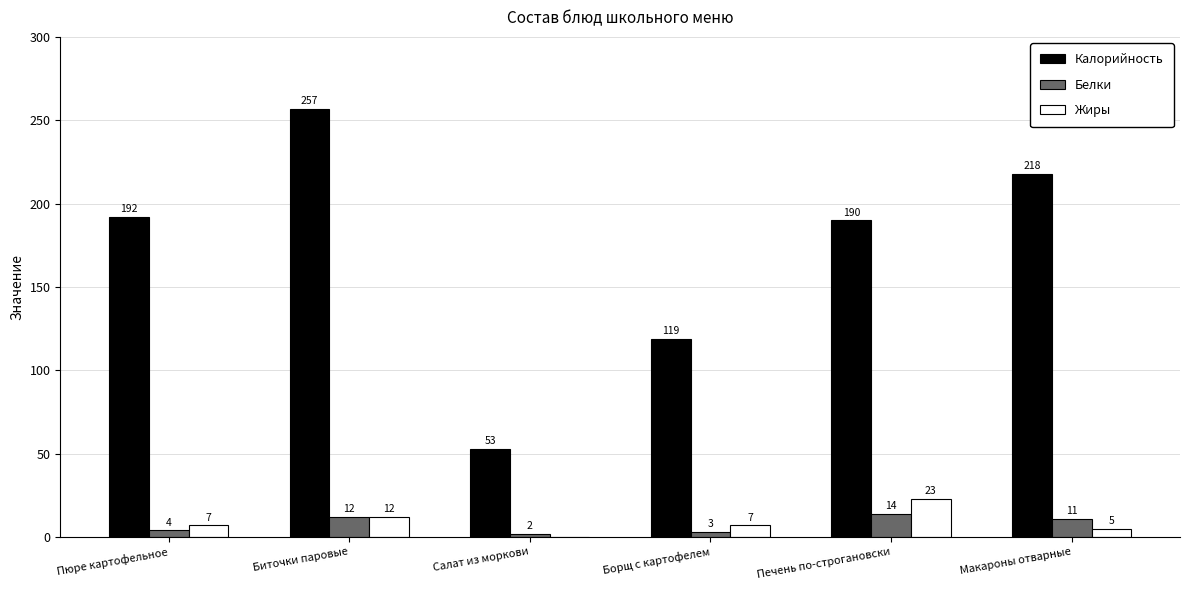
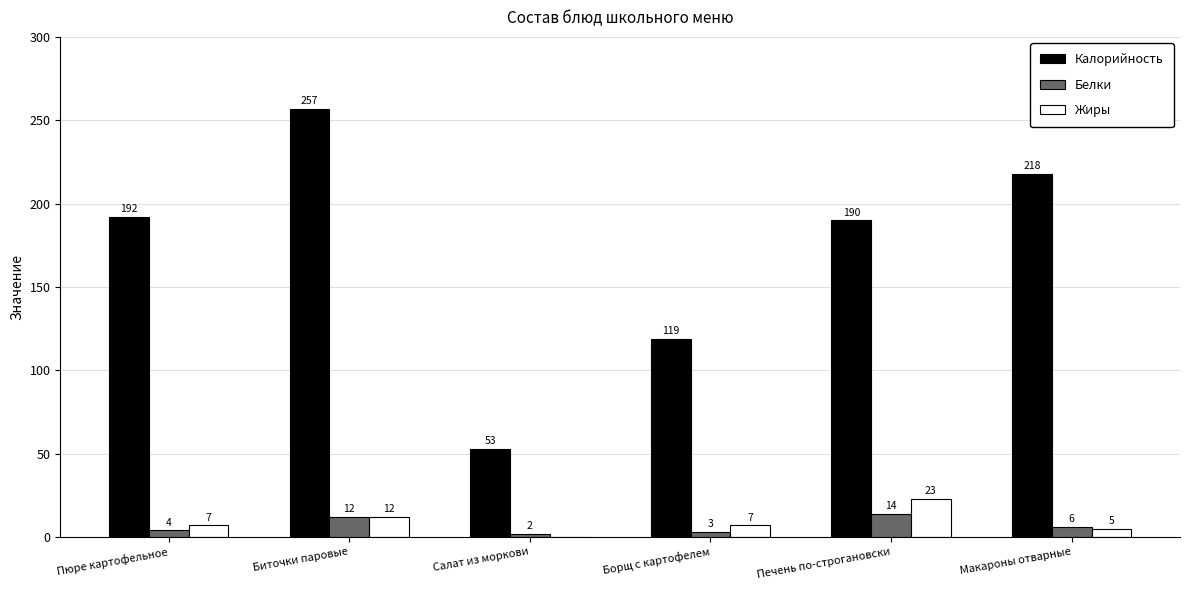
Белки, Макароны отварные: 11 -> 6
